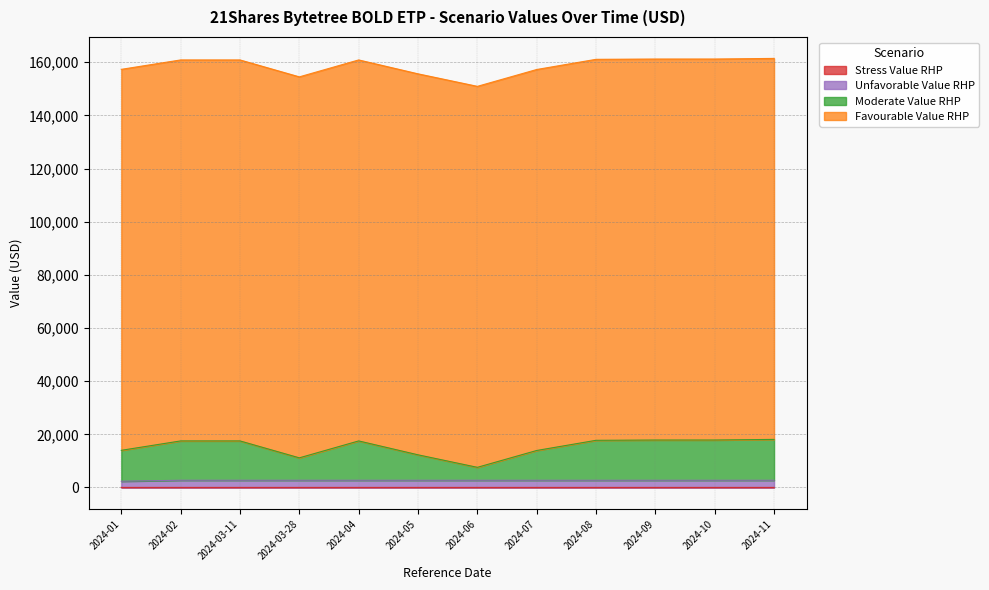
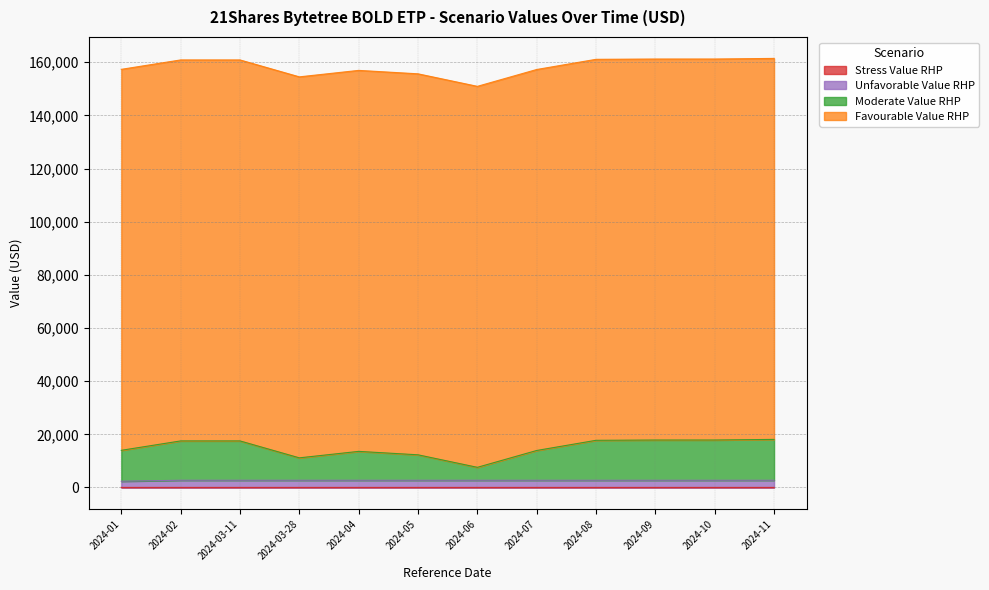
Moderate Value RHP, 2024-04: 15,000 -> 11,000
